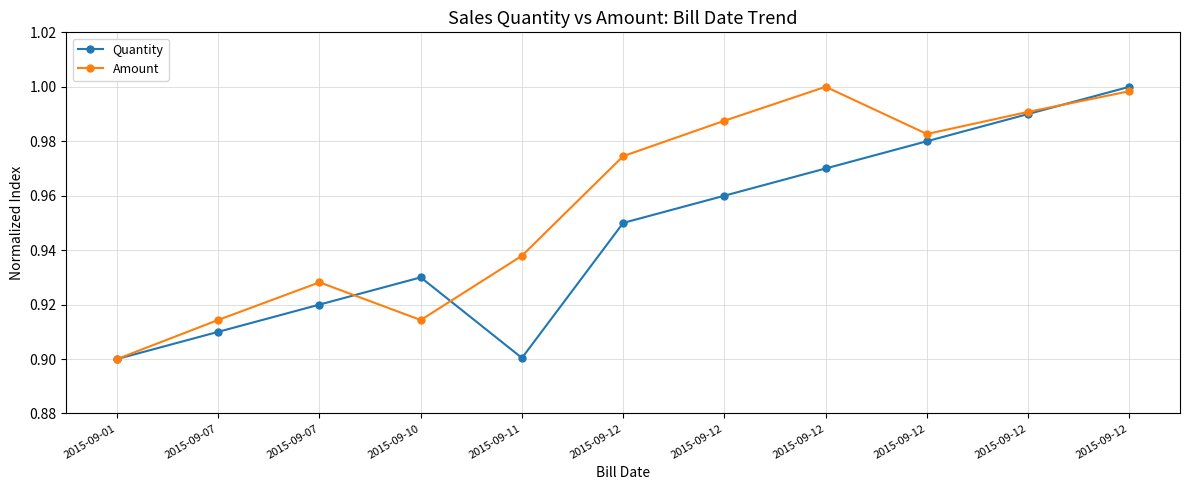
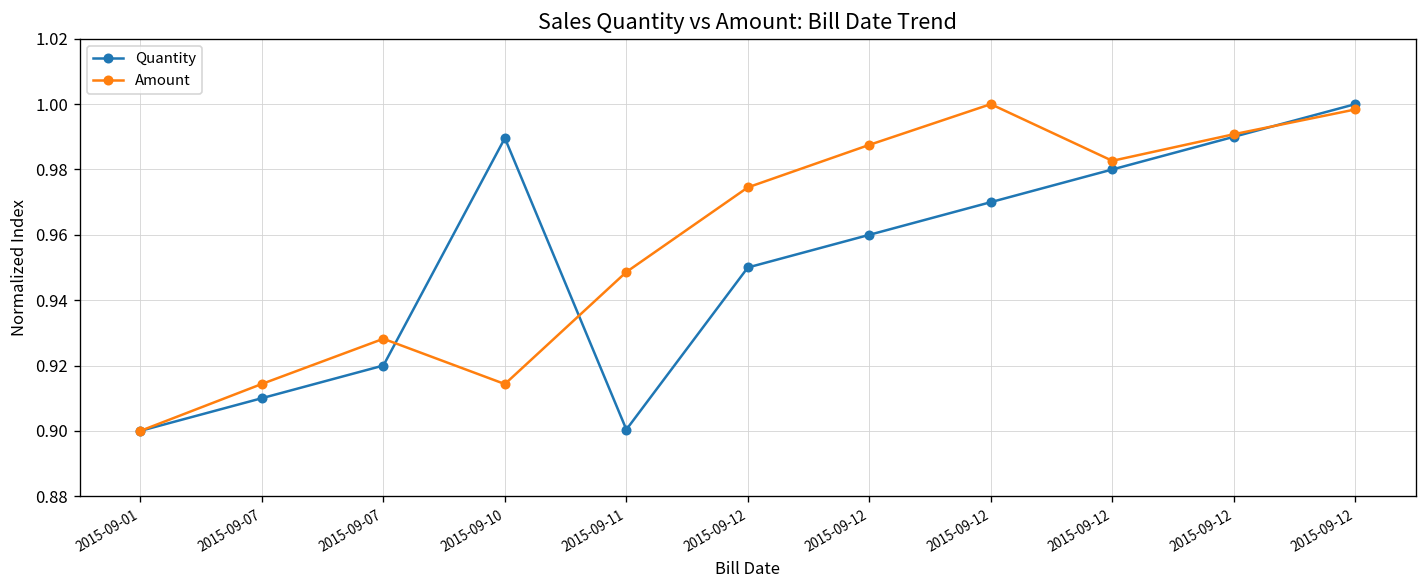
Quantity, 2015-09-10: 0.930 -> 0.990
Amount, 2015-09-11: 0.938 -> 0.949
